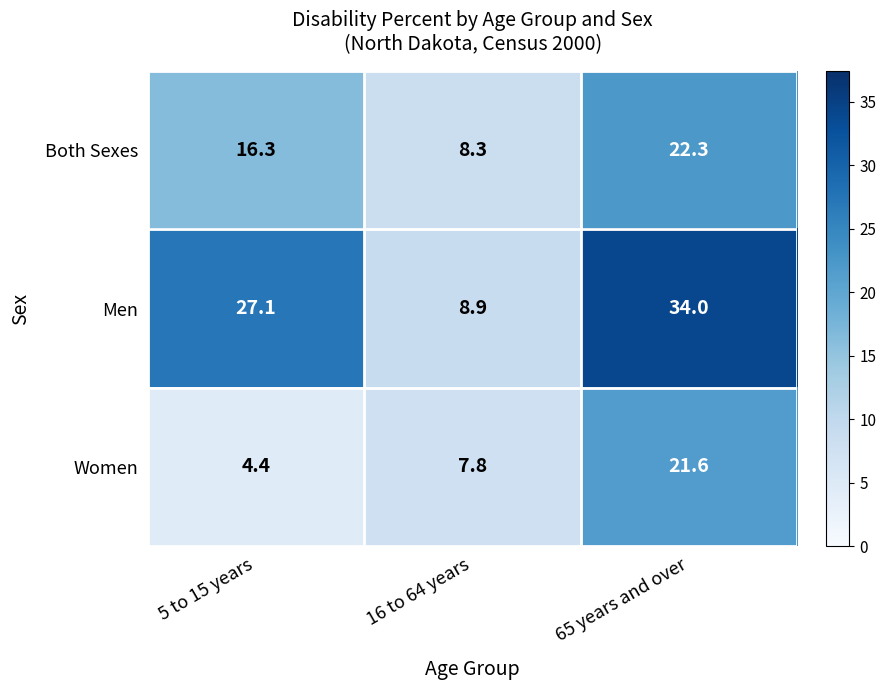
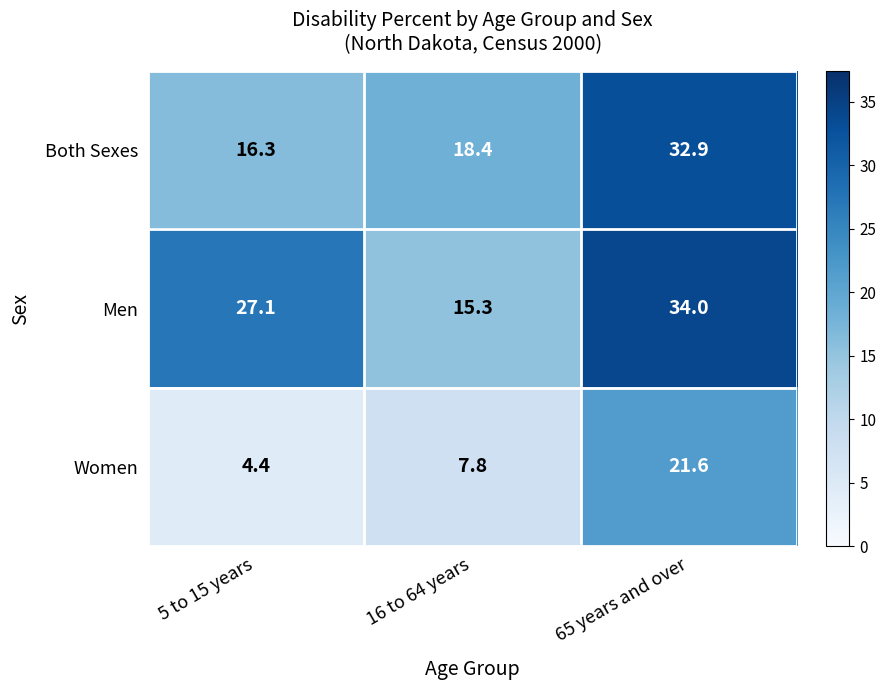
Both Sexes, 16 to 64 years: 8.3 -> 18.4
Both Sexes, 65 years and over: 22.3 -> 32.9
Men, 16 to 64 years: 8.9 -> 15.3
